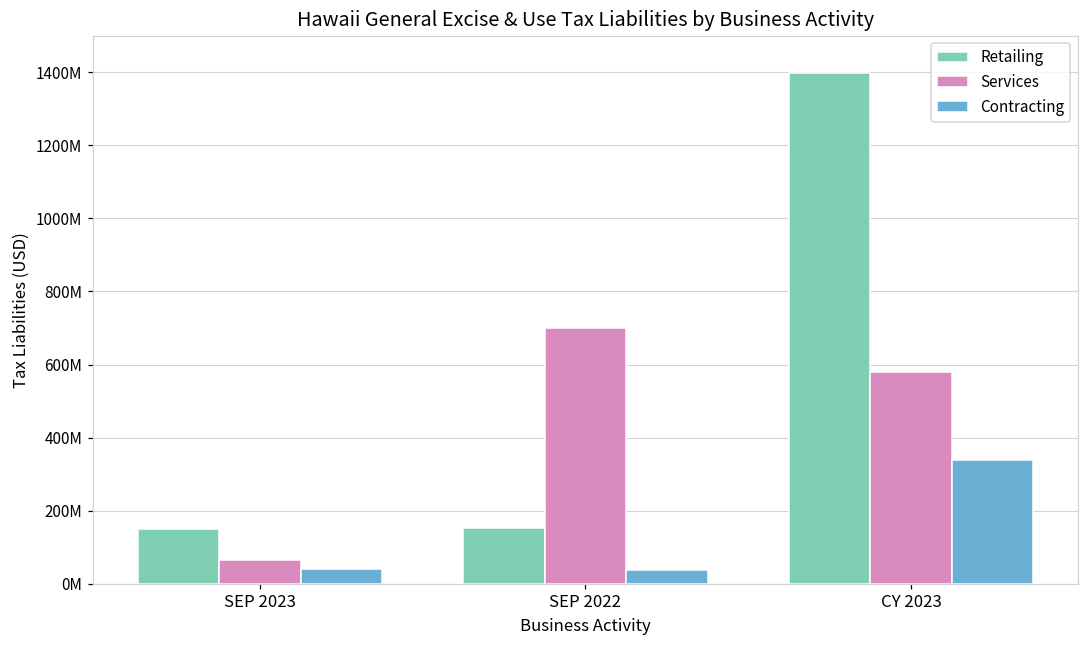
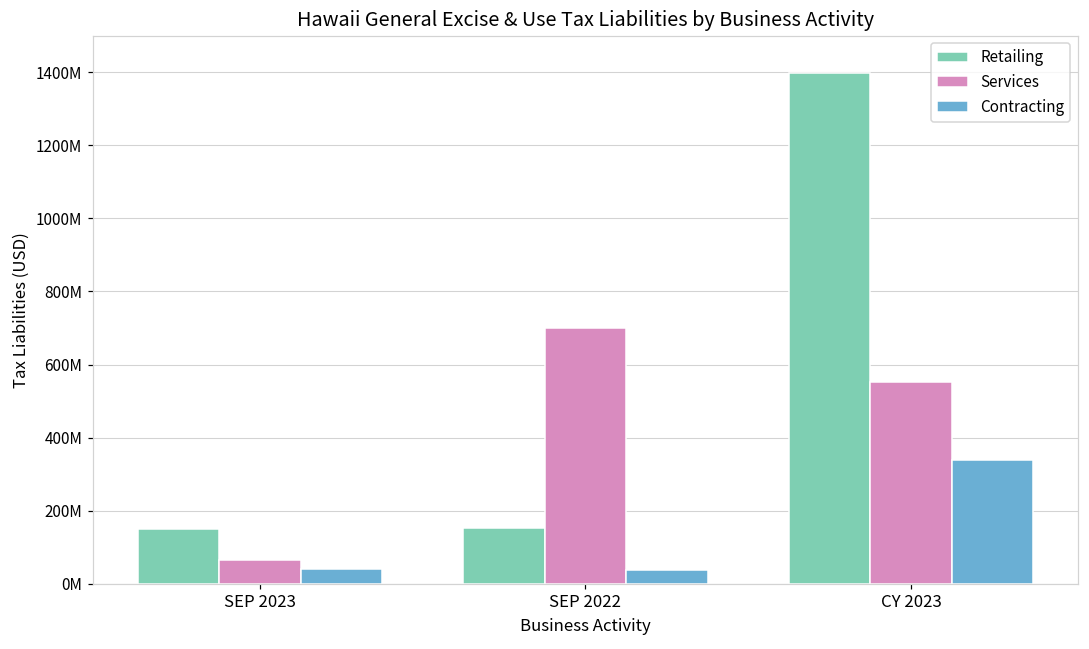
Services, CY 2023: 580000000 -> 550000000
